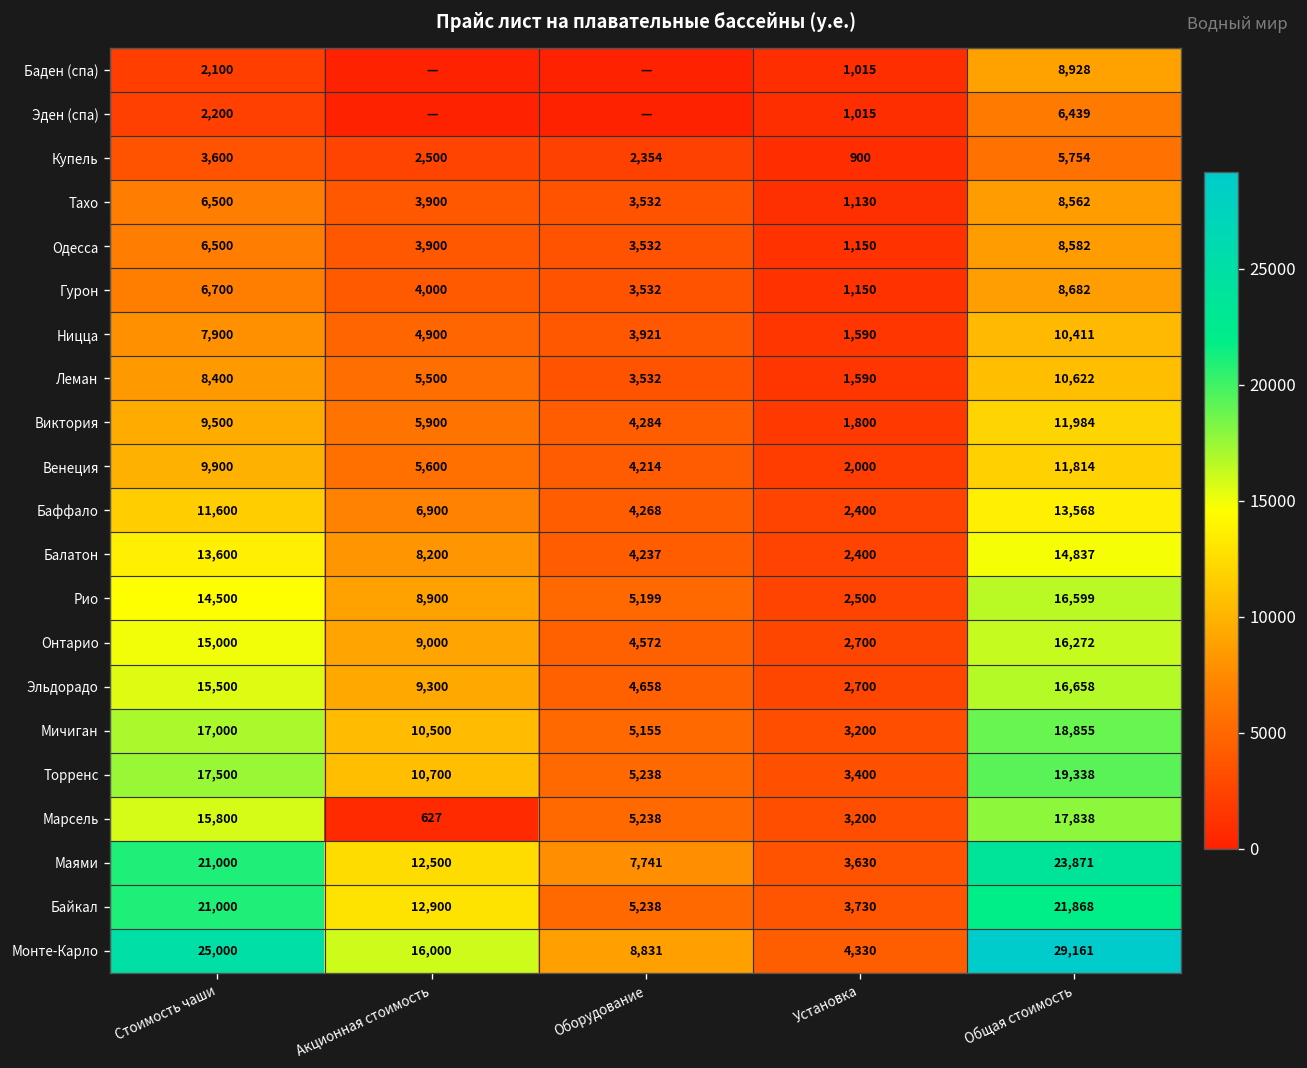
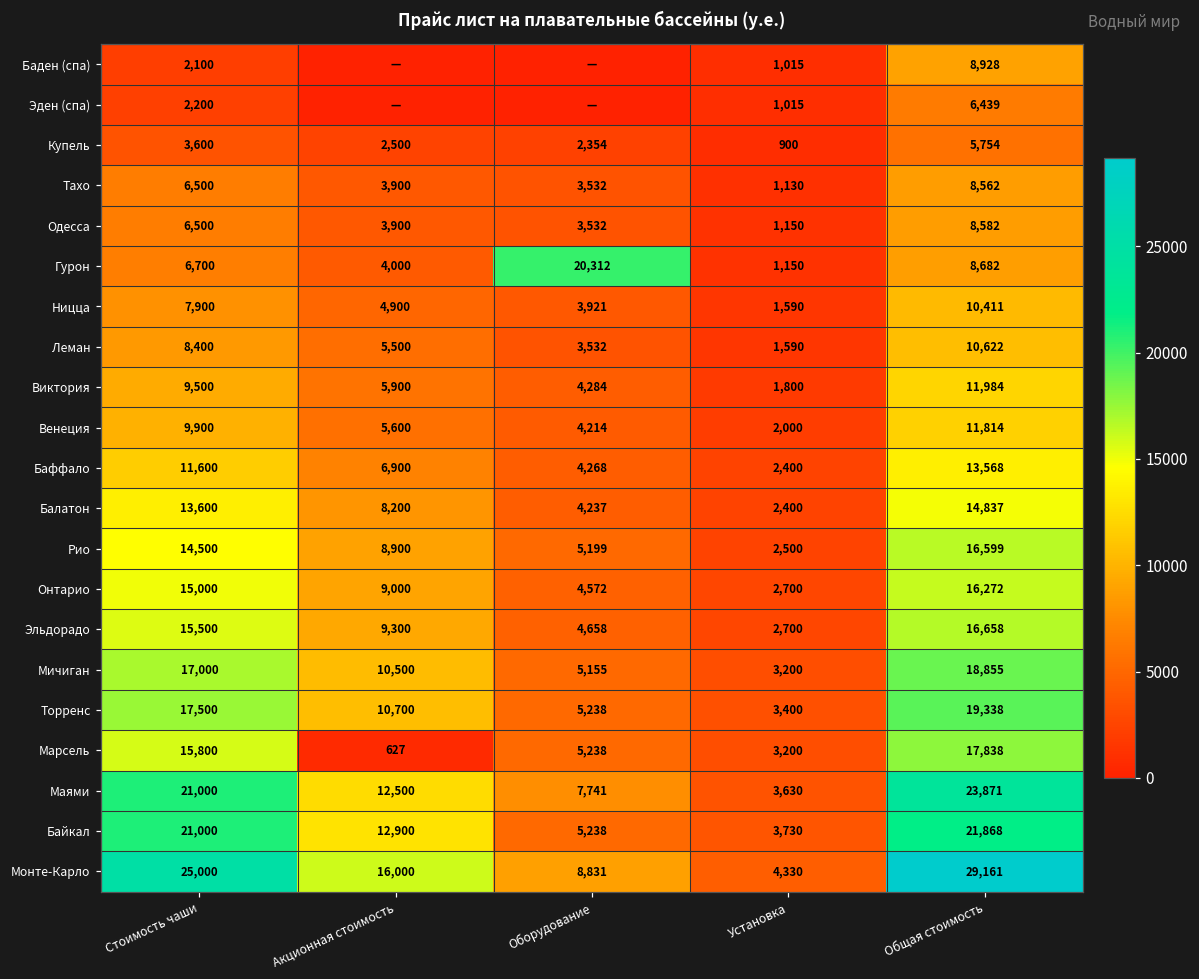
Гурон, Оборудование: 3,532 -> 20,312
